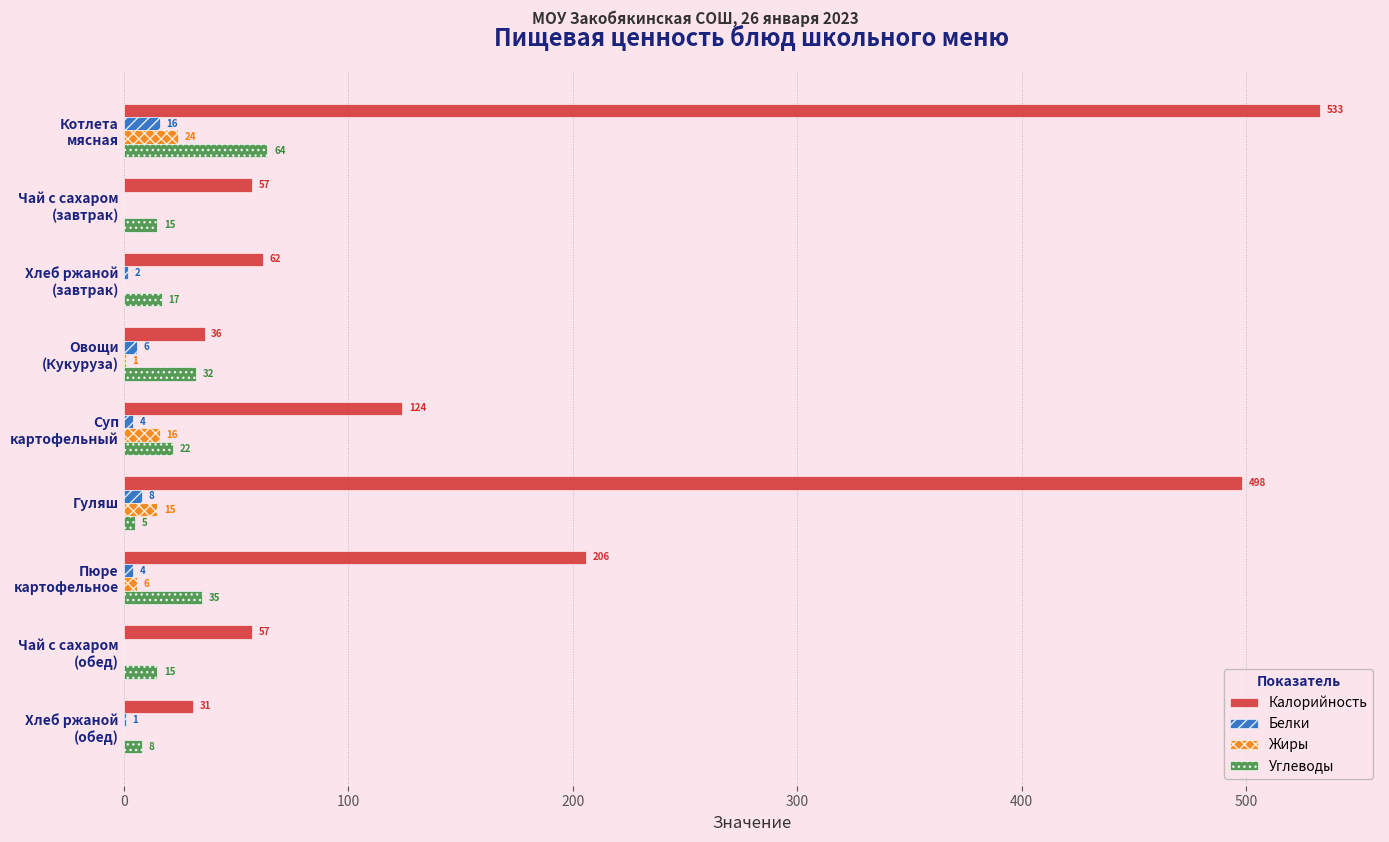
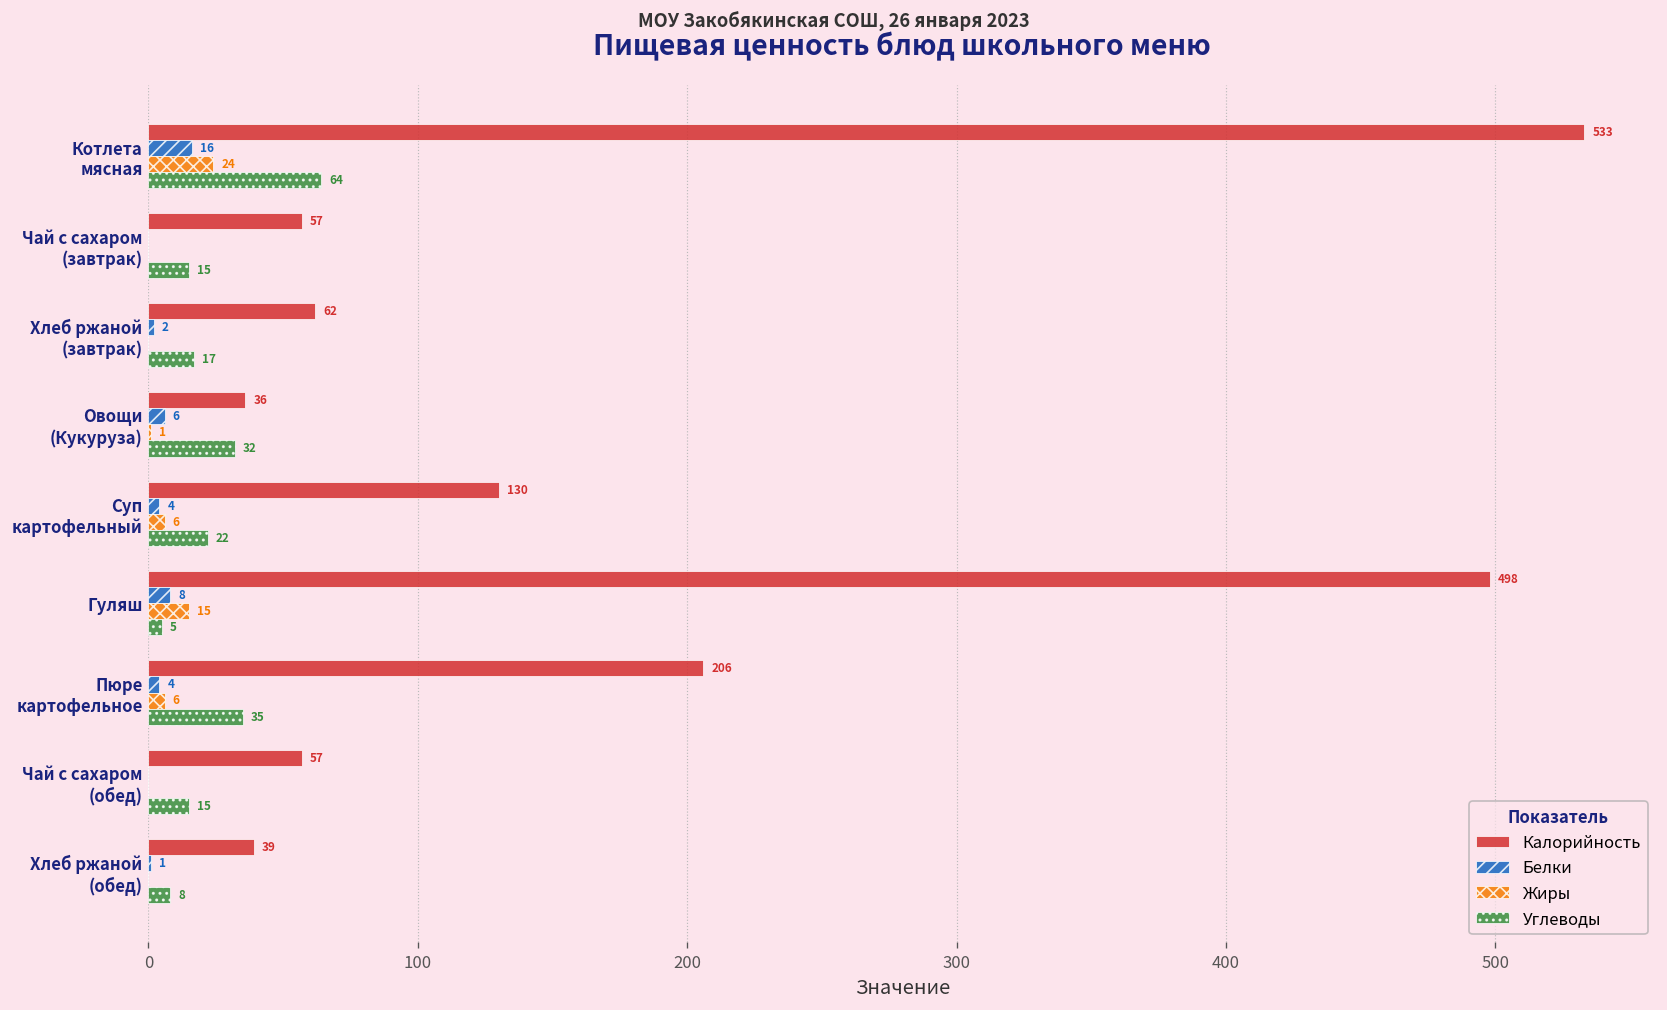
Калорийность, Суп картофельный: 124 -> 130
Жиры, Суп картофельный: 16 -> 6
Калорийность, Хлеб ржаной (обед): 31 -> 39
